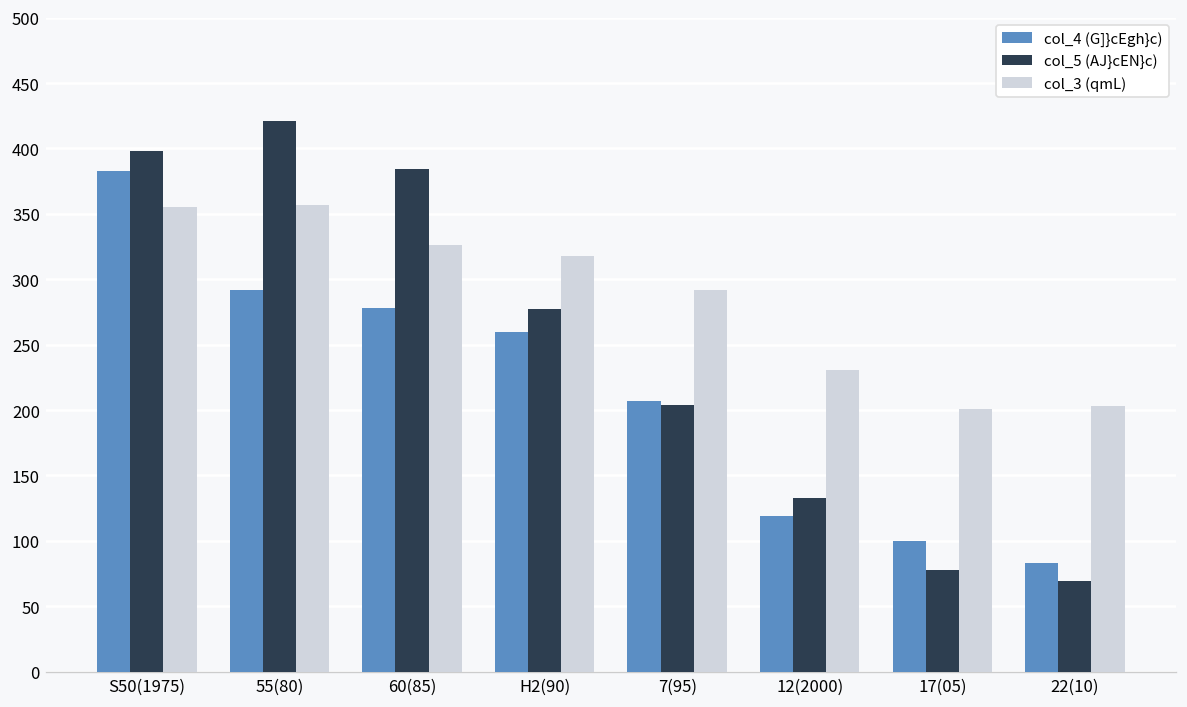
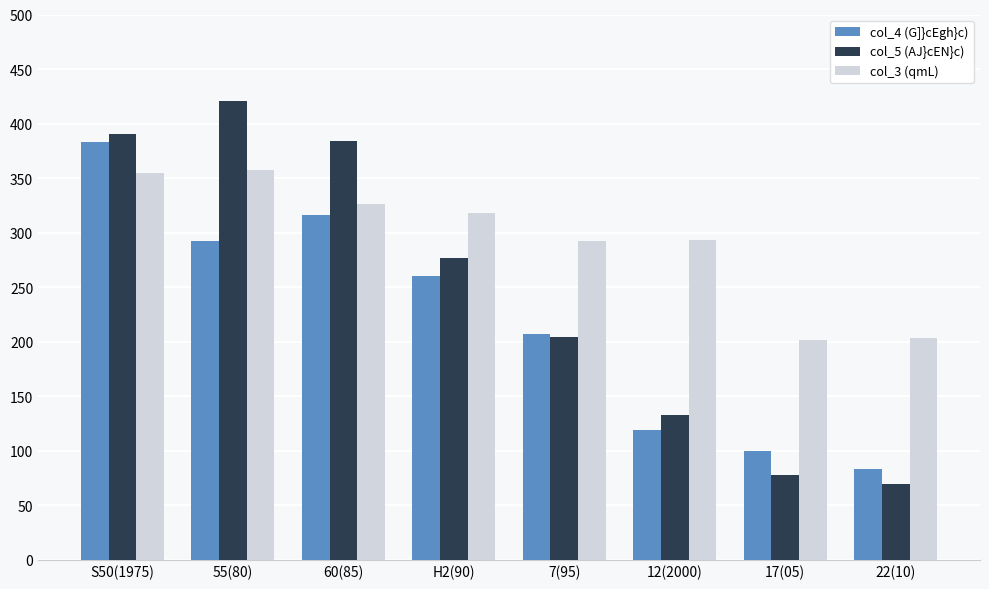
col_5 (AJ}cEN}c), S50(1975): 398 -> 390
col_4 (G]}cEgh}c), 60(85): 278 -> 316
col_3 (qmL), 12(2000): 231 -> 293
